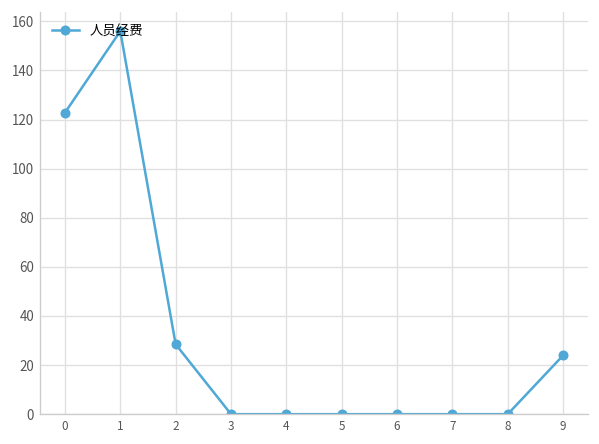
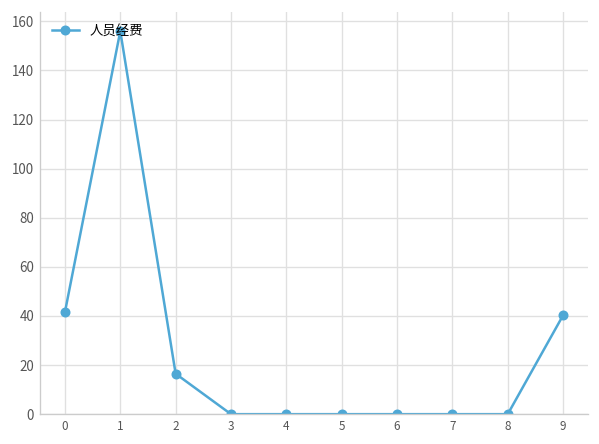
0: 123 -> 42
2: 28 -> 16
9: 24 -> 40
